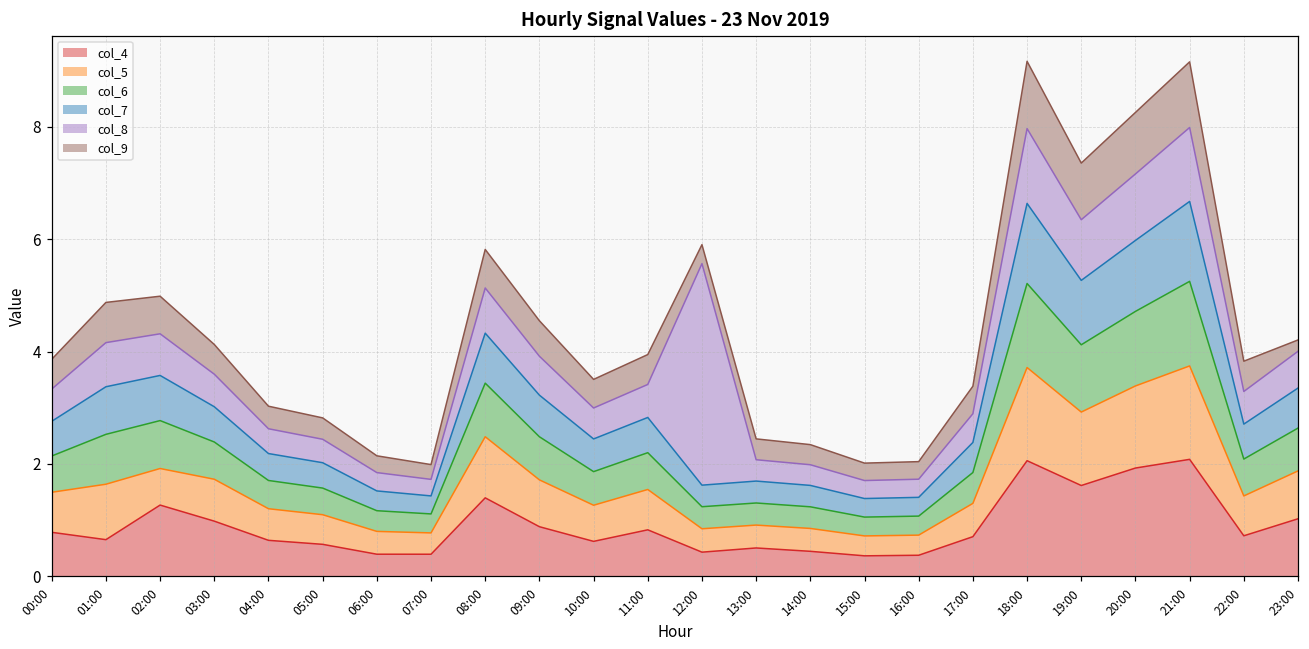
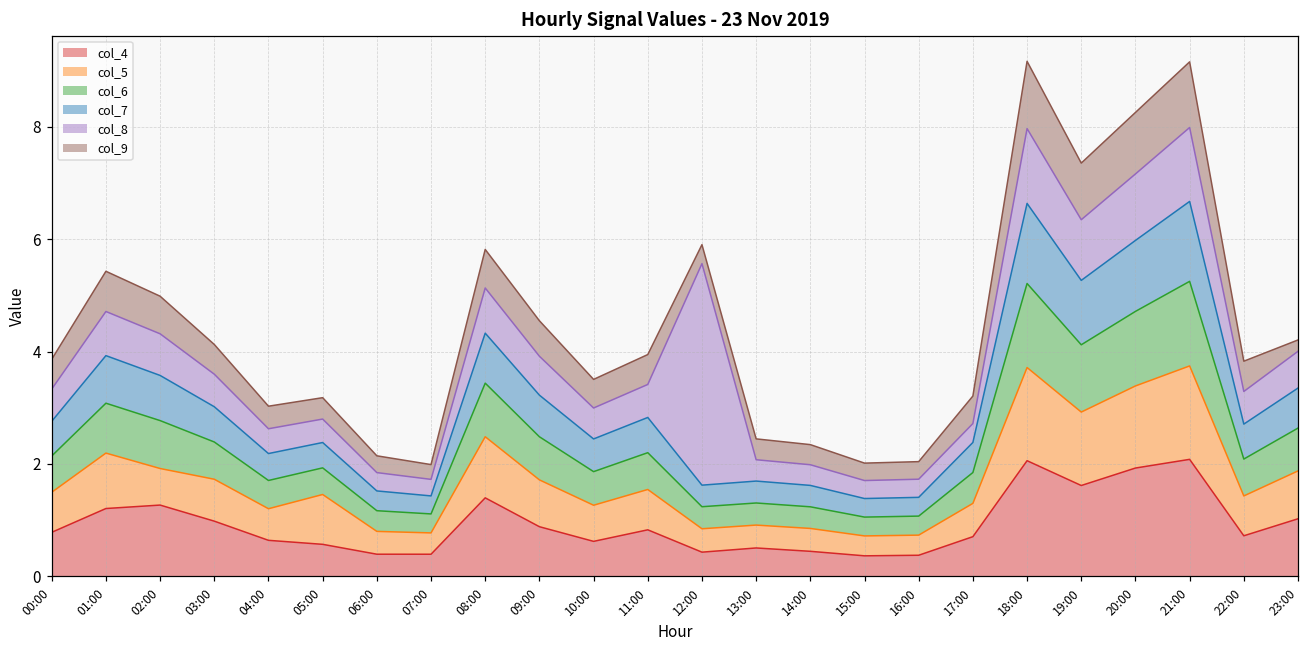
col_4, 01:00: 0.7 -> 1.2
col_5, 05:00: 0.5 -> 0.9
col_8, 17:00: 0.5 -> 0.3
